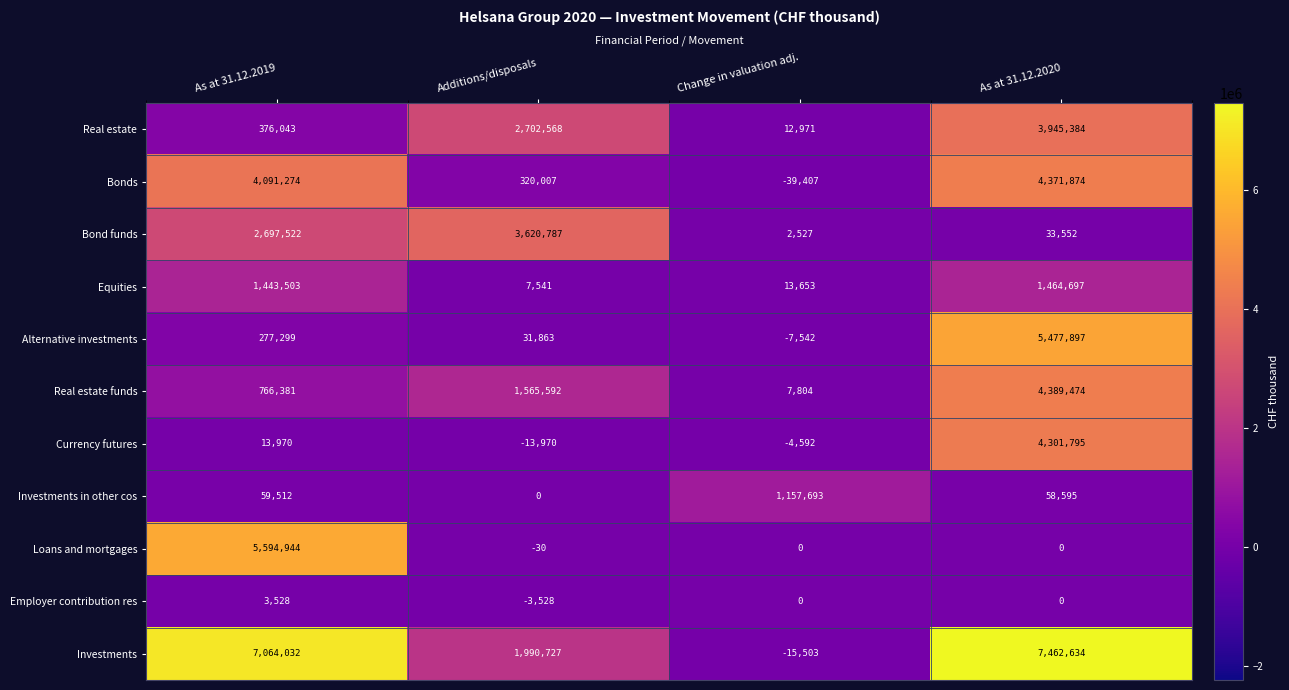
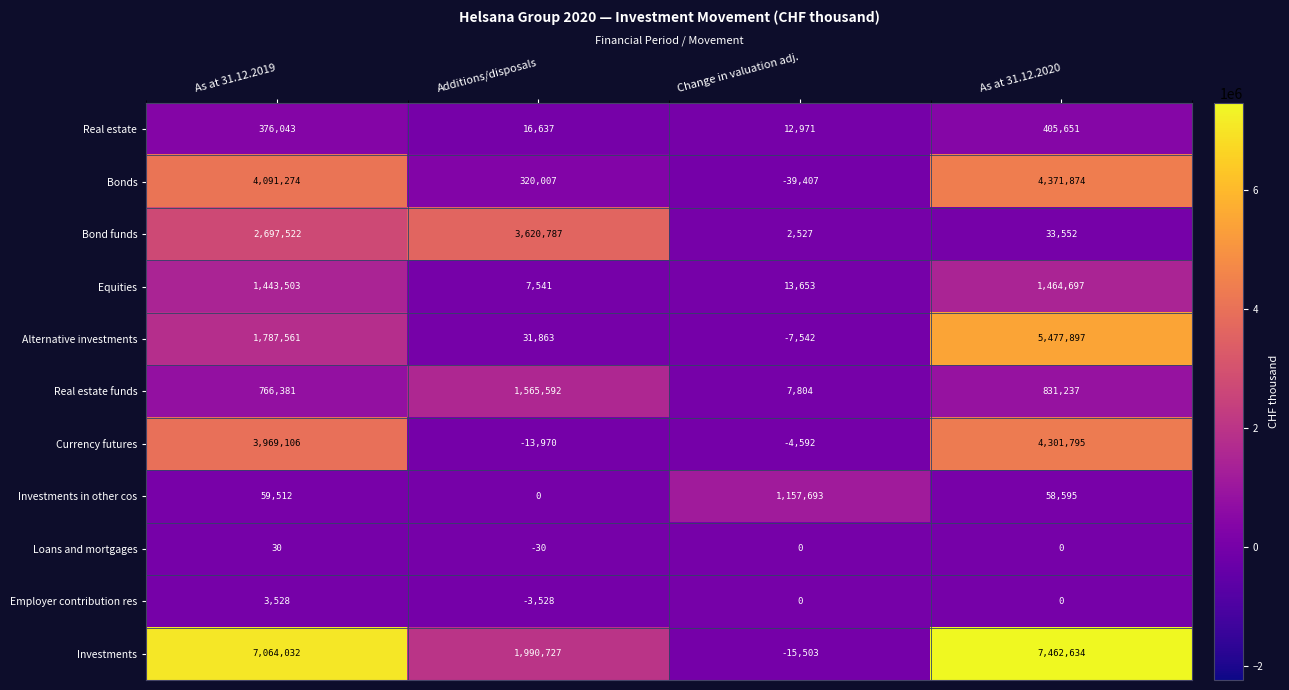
Real estate, Additions/disposals: 2,702,568 -> 16,637
Real estate, As at 31.12.2020: 3,945,384 -> 405,651
Alternative investments, As at 31.12.2019: 277,299 -> 1,787,561
Real estate funds, As at 31.12.2020: 4,389,474 -> 831,237
Currency futures, As at 31.12.2019: 13,970 -> 3,969,106
Loans and mortgages, As at 31.12.2019: 5,594,944 -> 30
